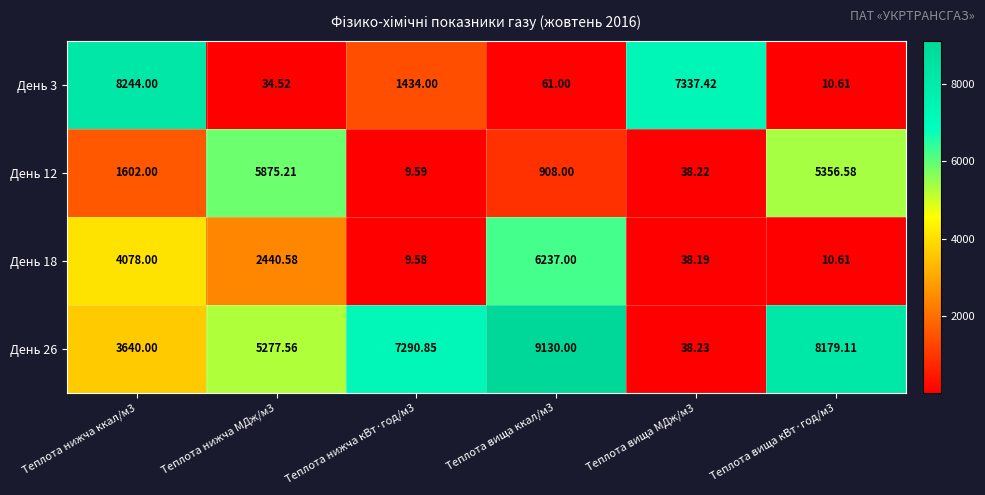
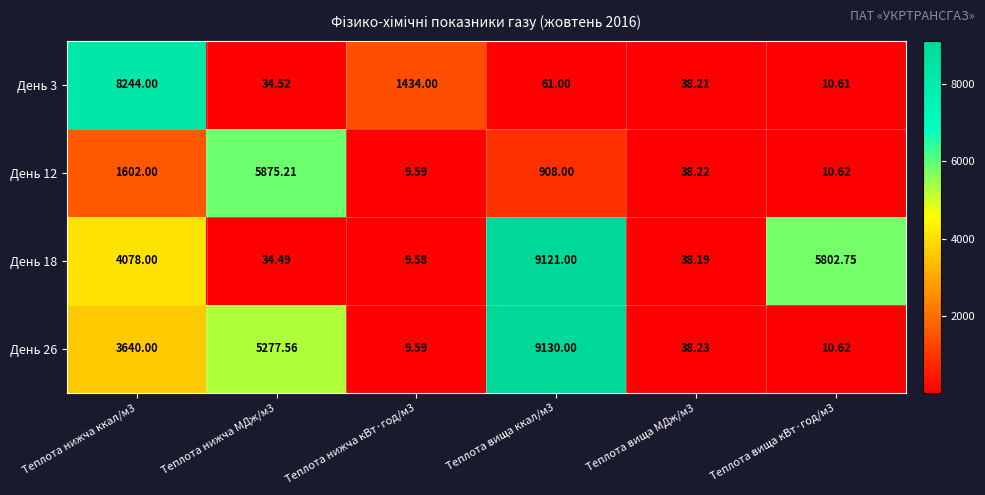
День 3, Теплота вища МДж/м3: 7337.42 -> 38.21
День 12, Теплота вища кВт·год/м3: 5356.58 -> 10.62
День 18, Теплота нижча МДж/м3: 2440.58 -> 34.49
День 18, Теплота вища ккал/м3: 6237.00 -> 9121.00
День 18, Теплота вища кВт·год/м3: 10.61 -> 5802.75
День 26, Теплота нижча кВт·год/м3: 7290.85 -> 9.59
День 26, Теплота вища кВт·год/м3: 8179.11 -> 10.62
